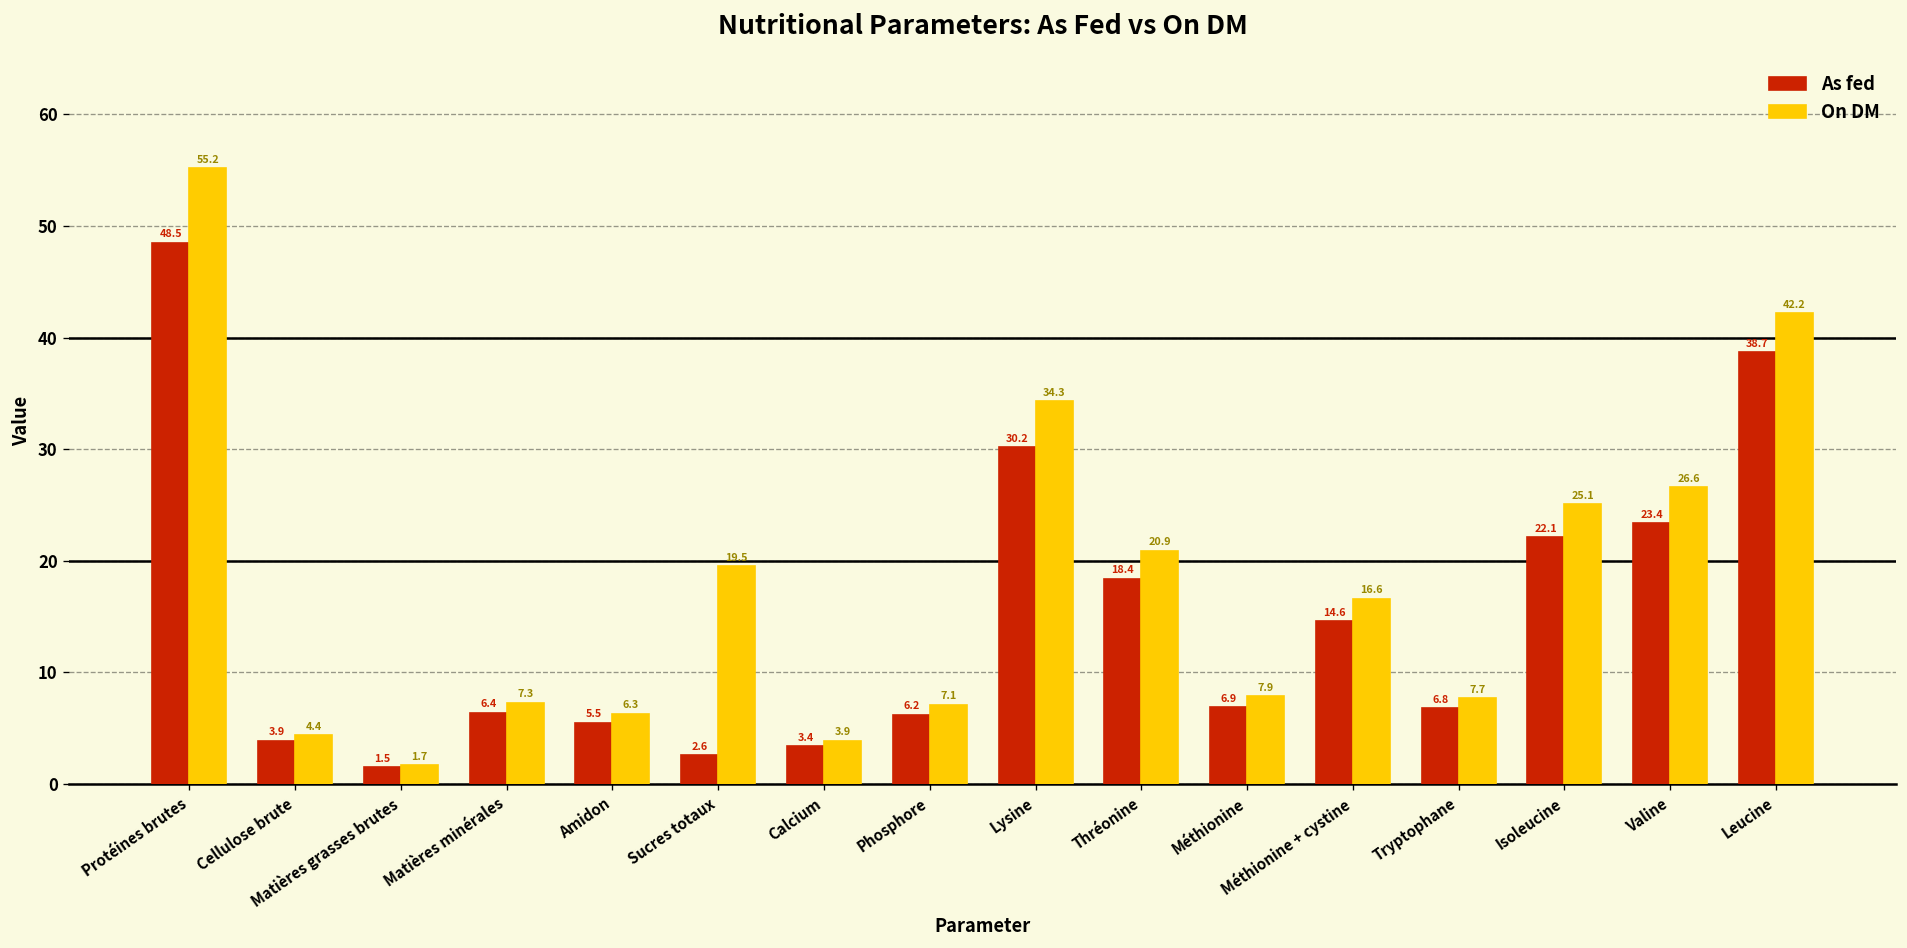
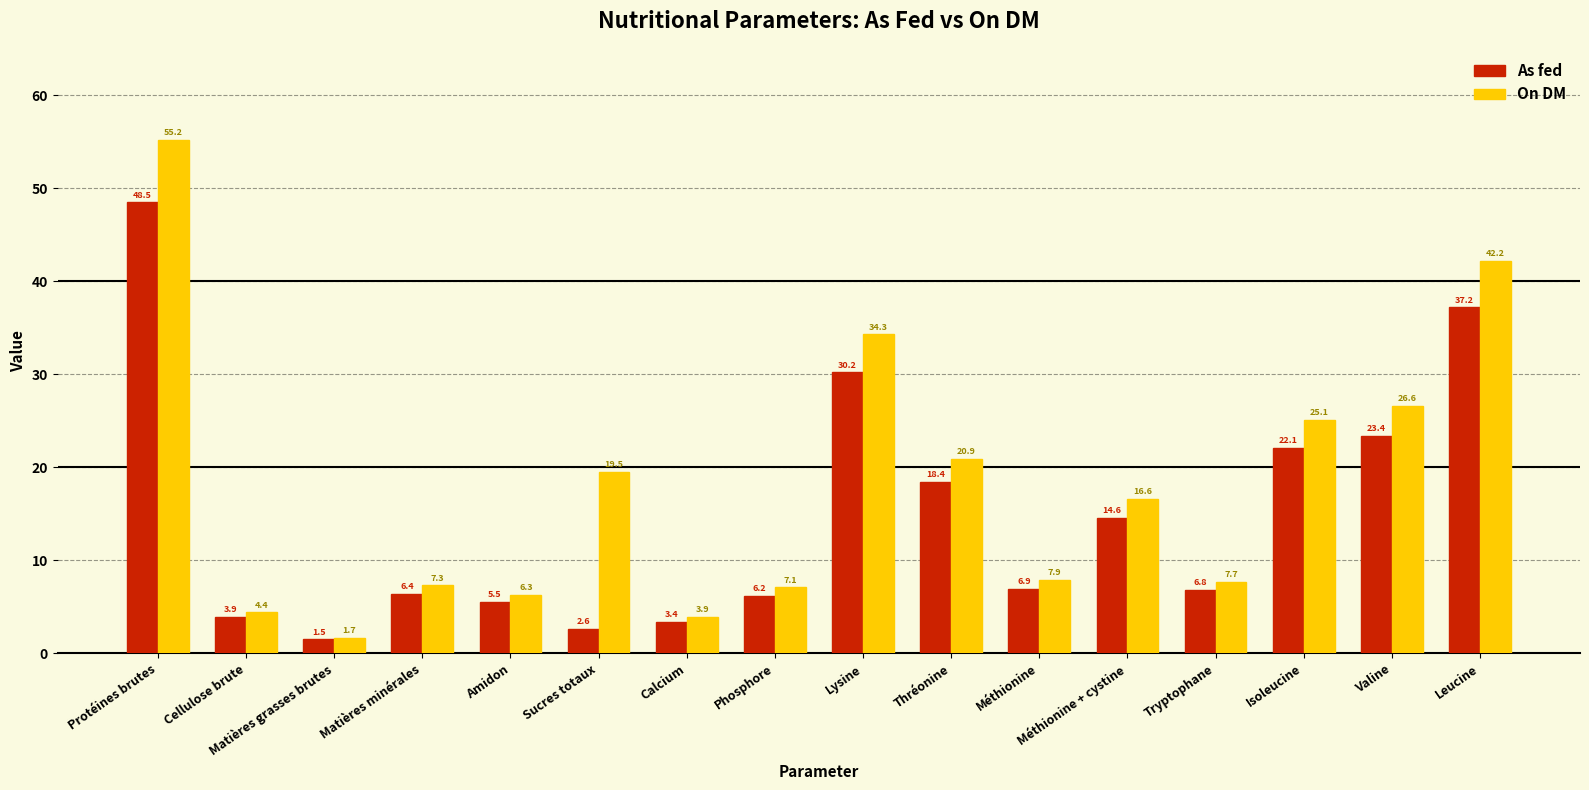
As fed, Leucine: 38.7 -> 37.2
